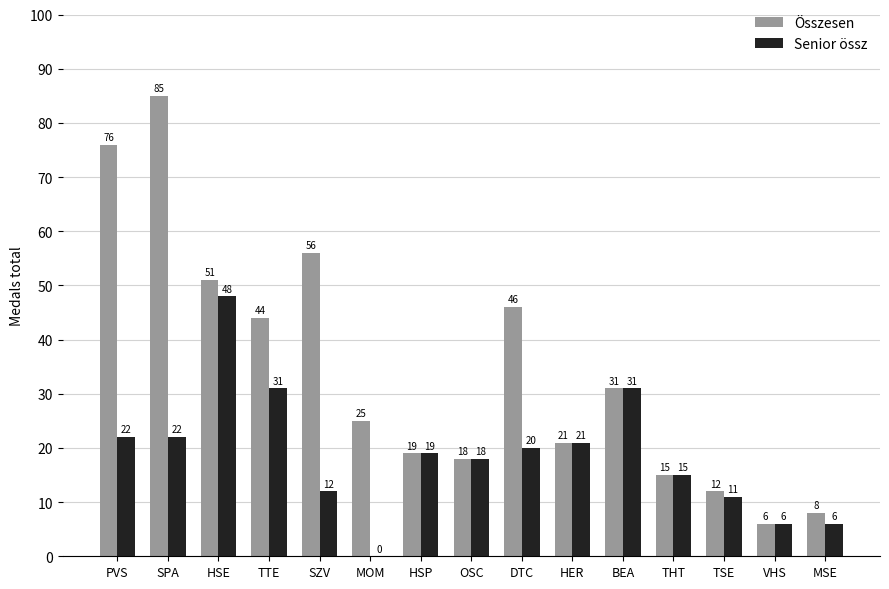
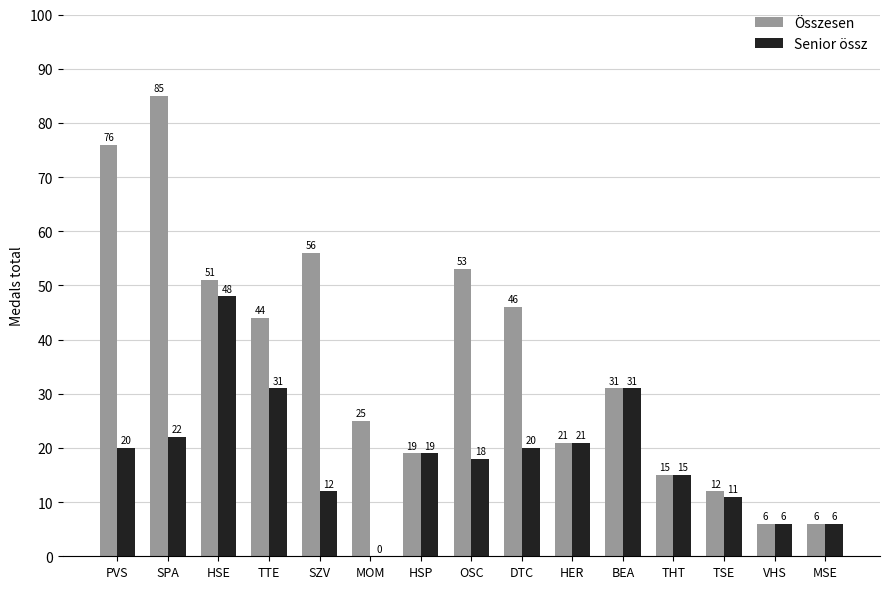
Senior össz, PVS: 22 -> 20
Összesen, OSC: 18 -> 53
Összesen, MSE: 8 -> 6
